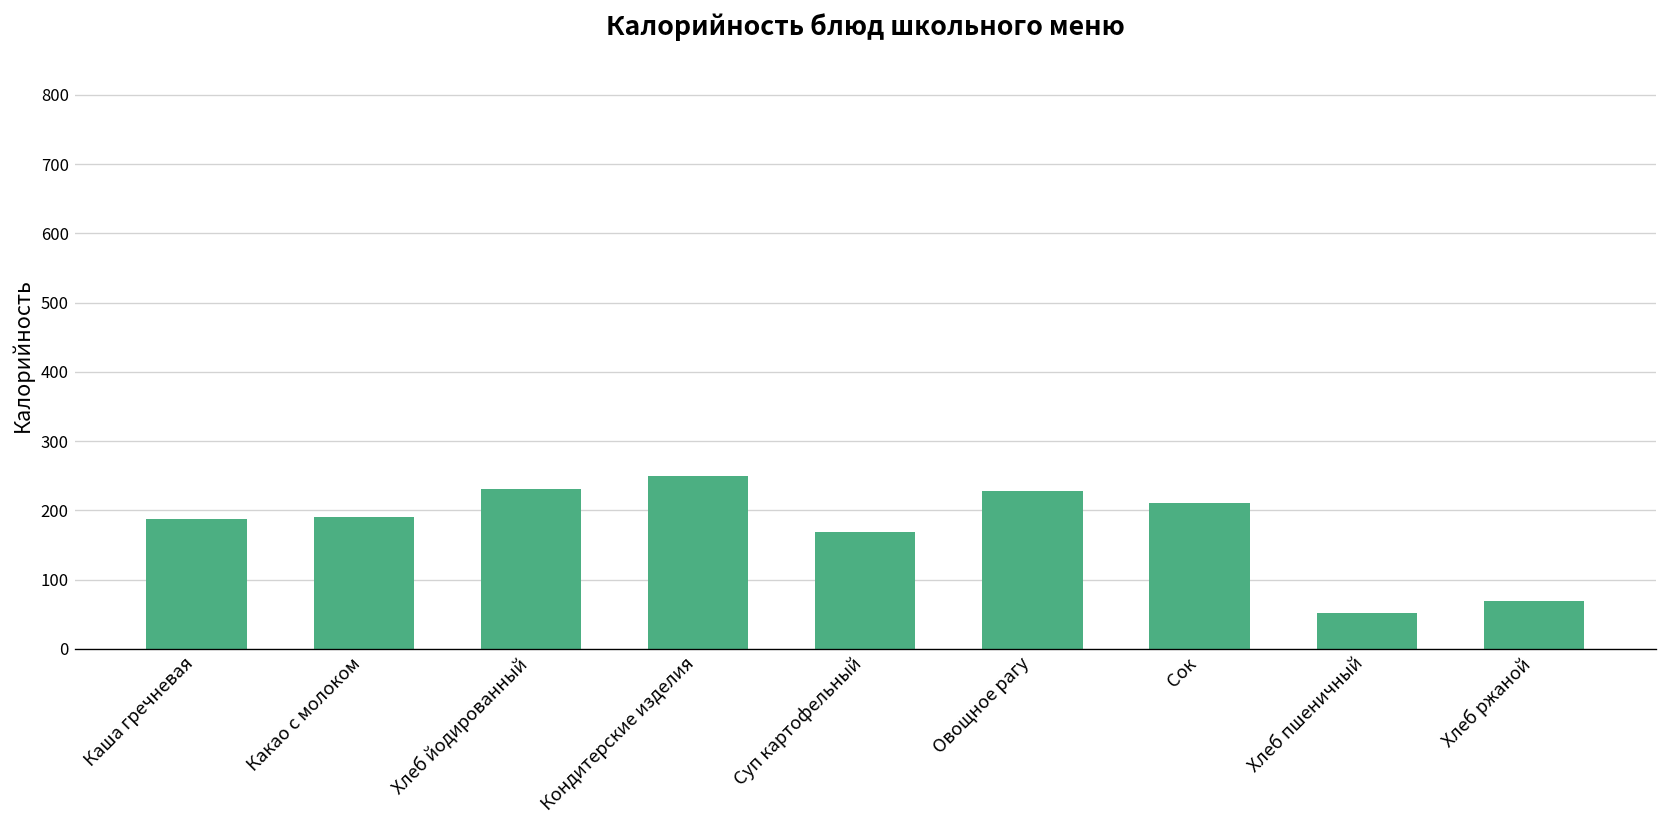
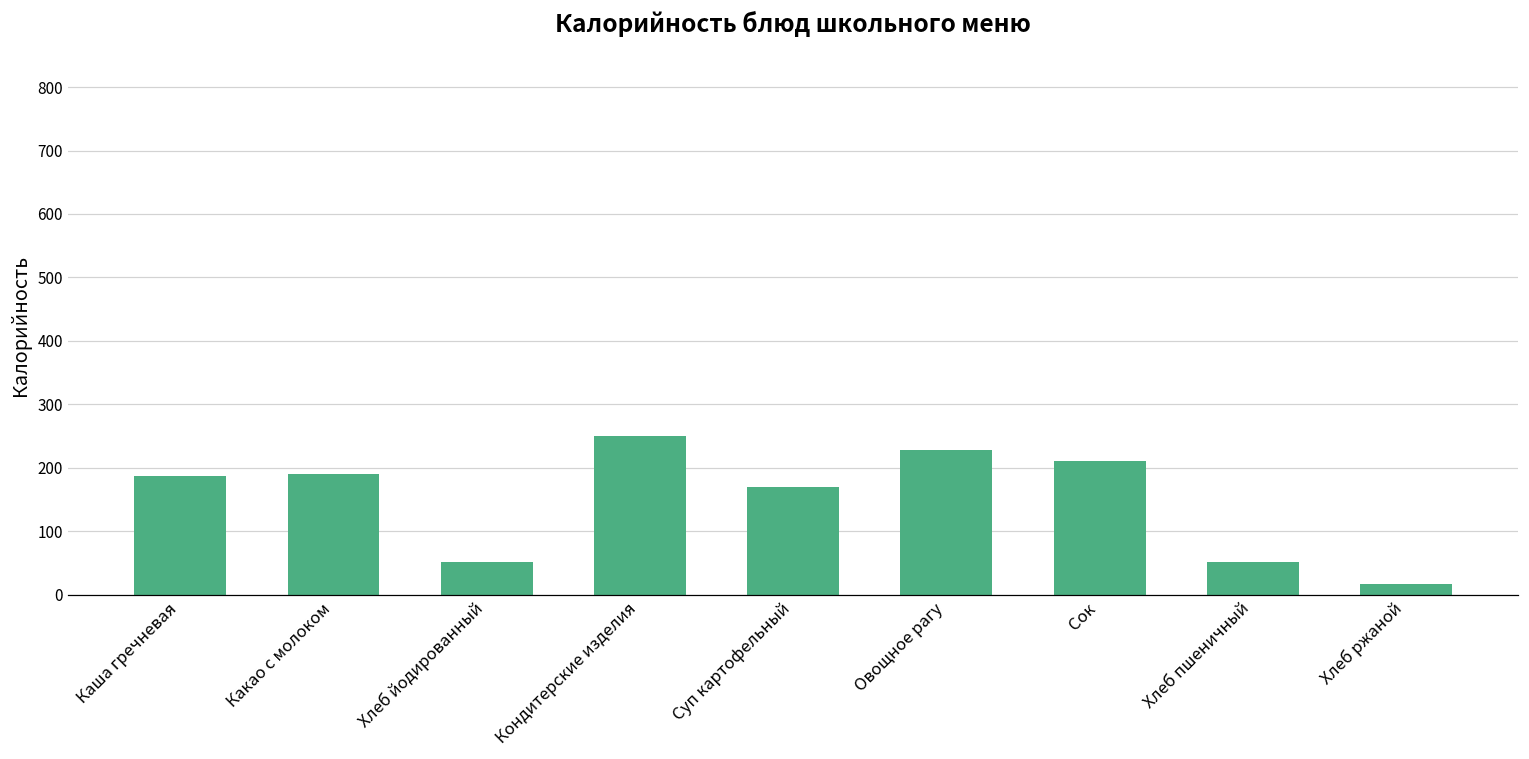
Хлеб йодированный: 230 -> 50
Хлеб ржаной: 70 -> 20
